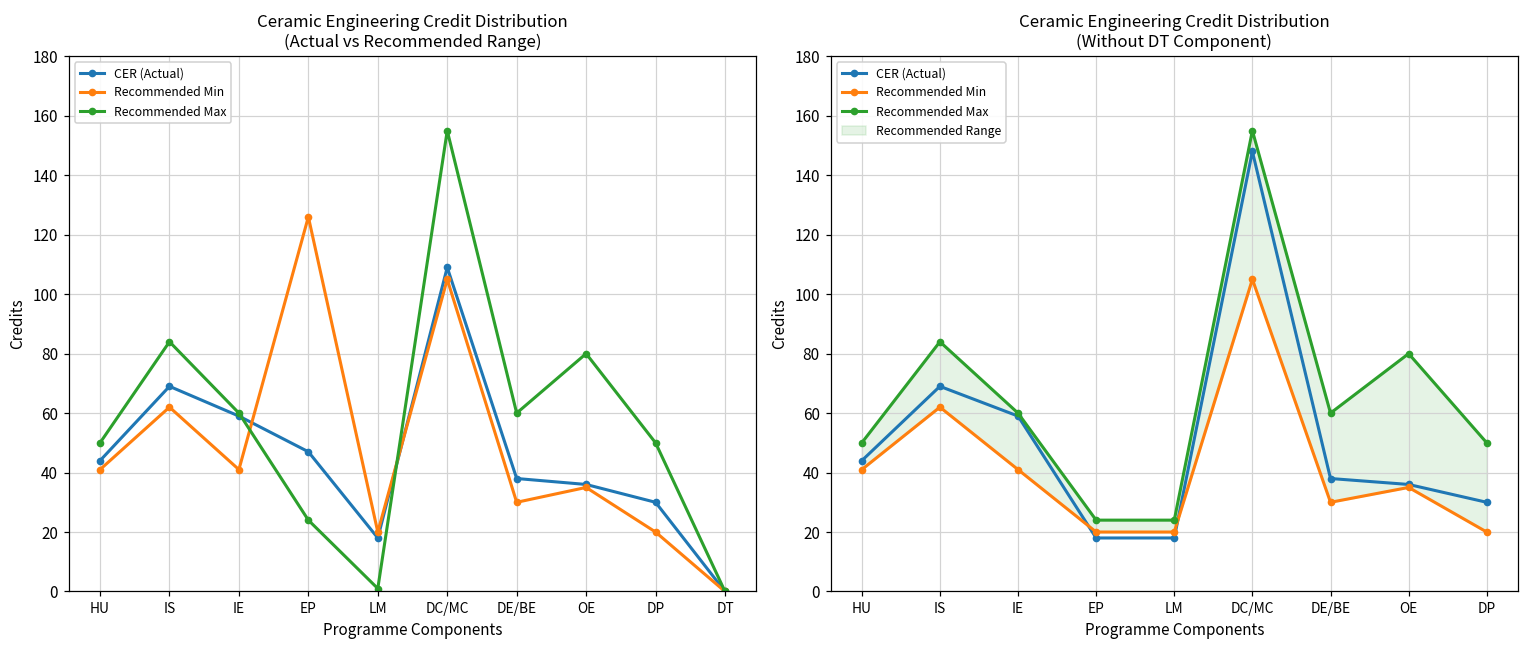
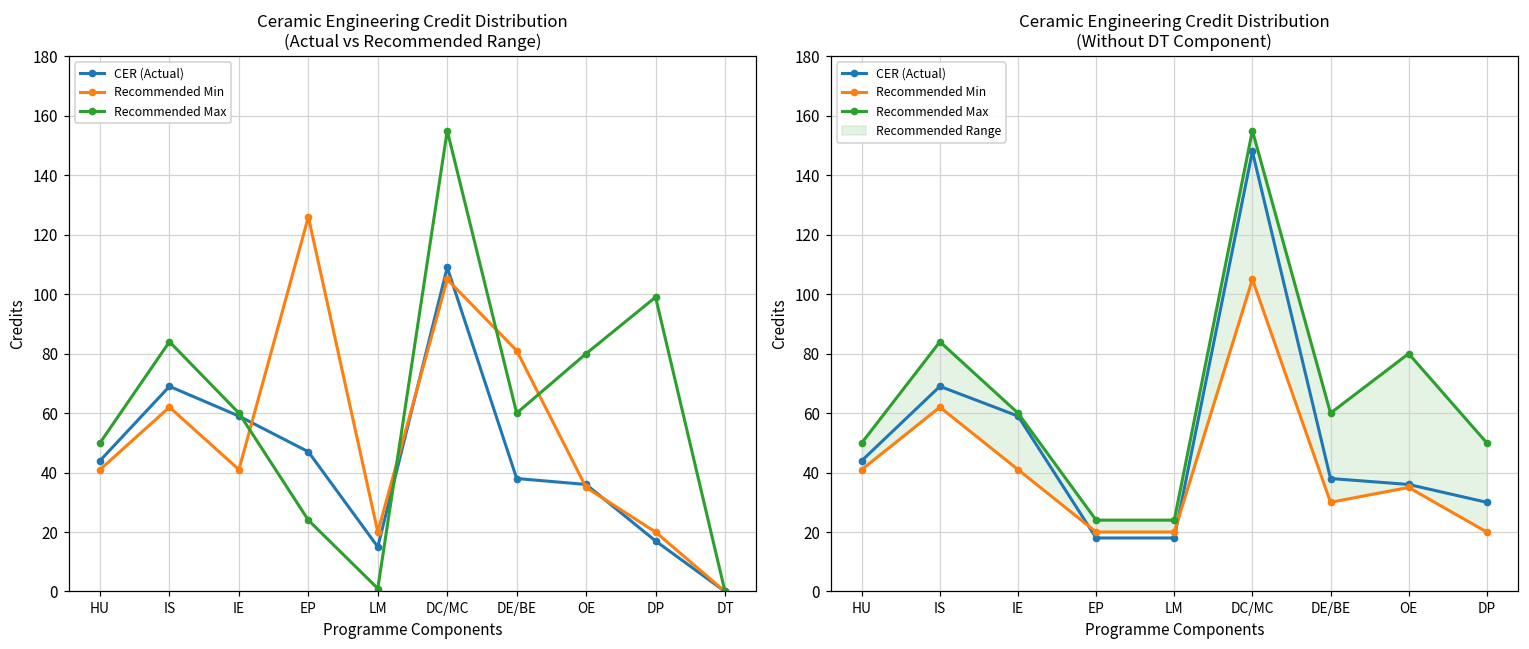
Ceramic Engineering Credit Distribution (Actual vs Recommended Range), CER (Actual), LM: 18 -> 15
Ceramic Engineering Credit Distribution (Actual vs Recommended Range), Recommended Min, DE/BE: 30 -> 81
Ceramic Engineering Credit Distribution (Actual vs Recommended Range), CER (Actual), DP: 30 -> 17
Ceramic Engineering Credit Distribution (Actual vs Recommended Range), Recommended Max, DP: 50 -> 99
